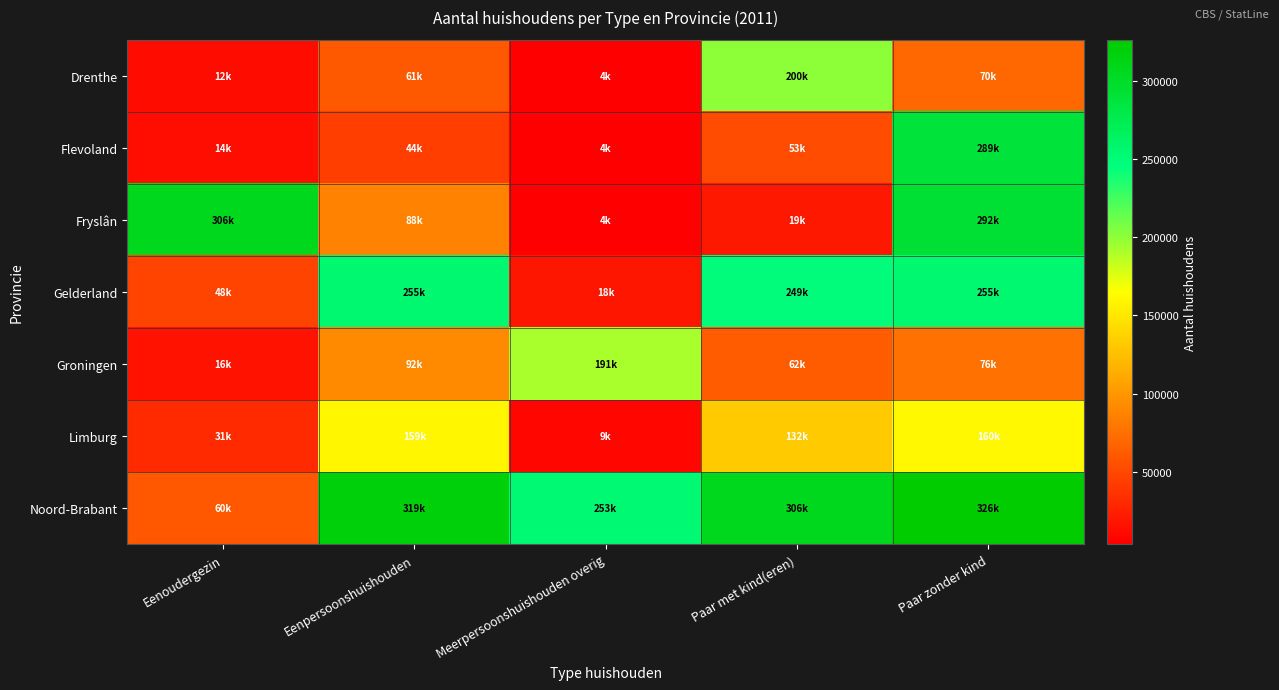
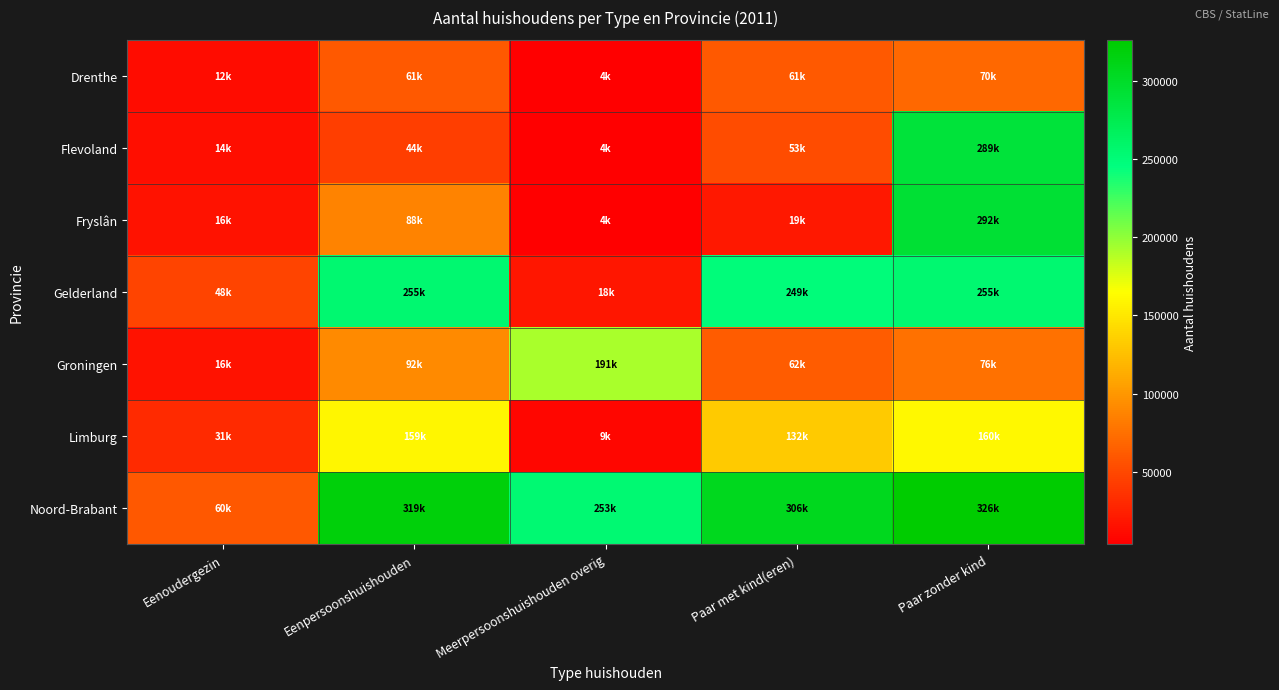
Drenthe, Paar met kind(eren): 200k -> 61k
Fryslân, Eenoudergezin: 306k -> 16k
